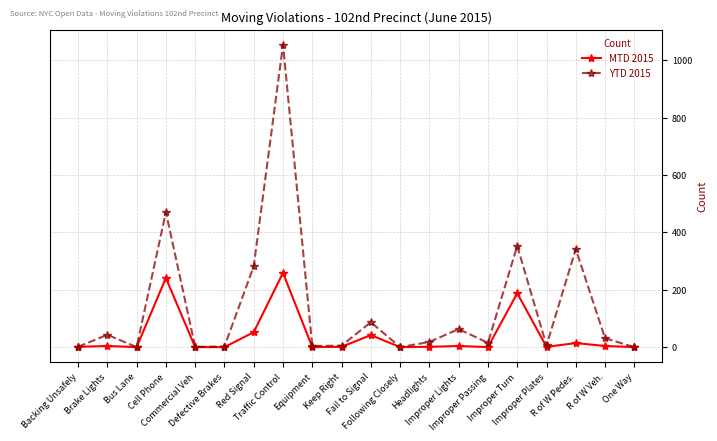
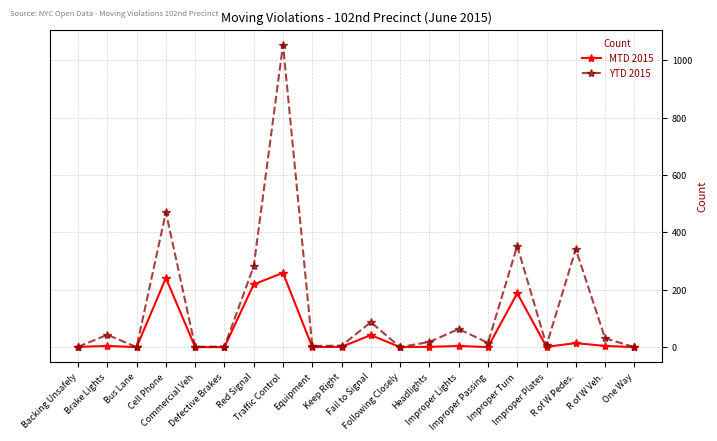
MTD 2015, Red Signal: 50 -> 220
